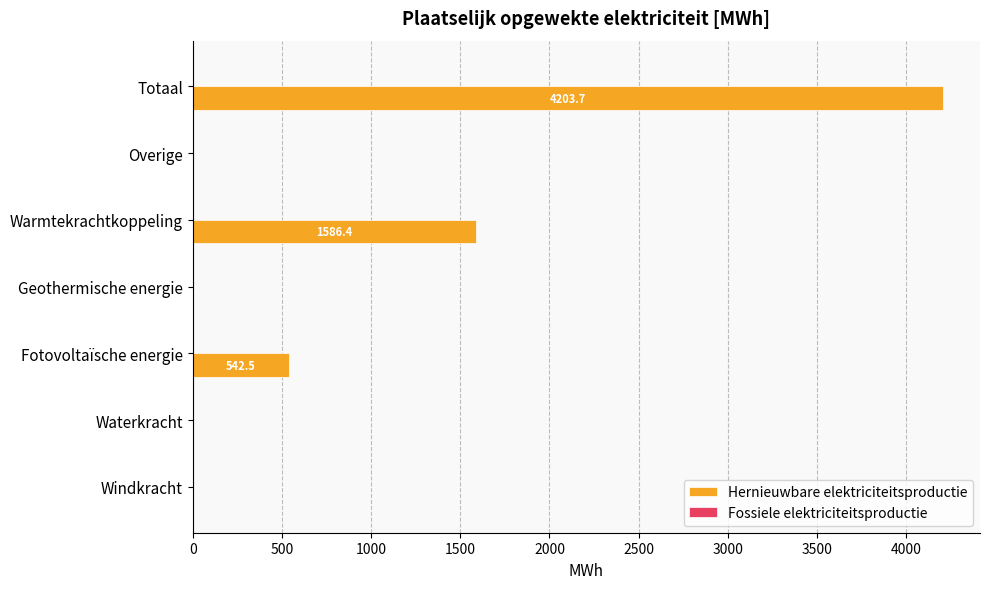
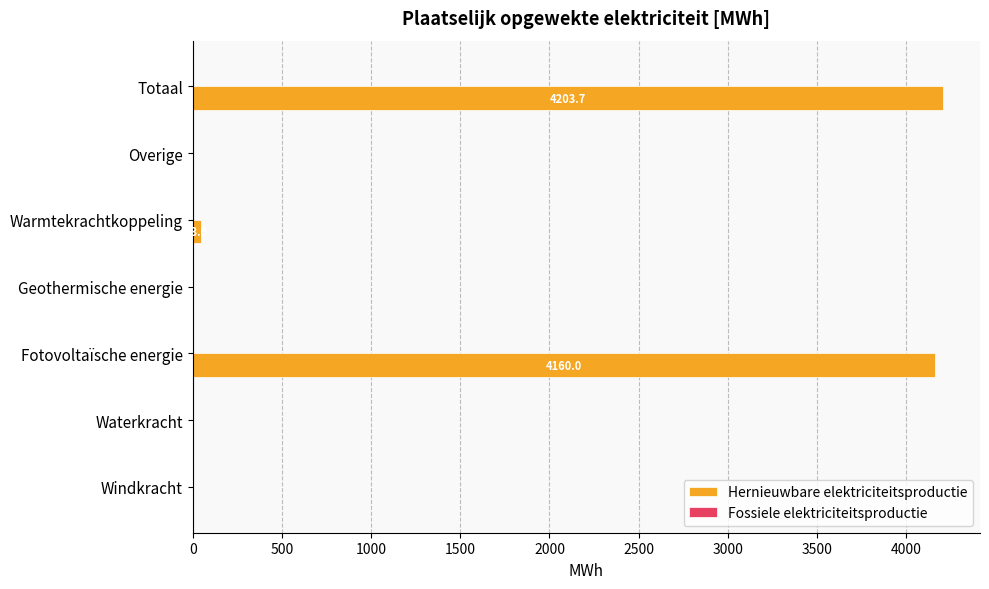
Hernieuwbare elektriciteitsproductie, Warmtekrachtkoppeling: 1590 -> 40
Hernieuwbare elektriciteitsproductie, Fotovoltaïsche energie: 542.5 -> 4160.0
